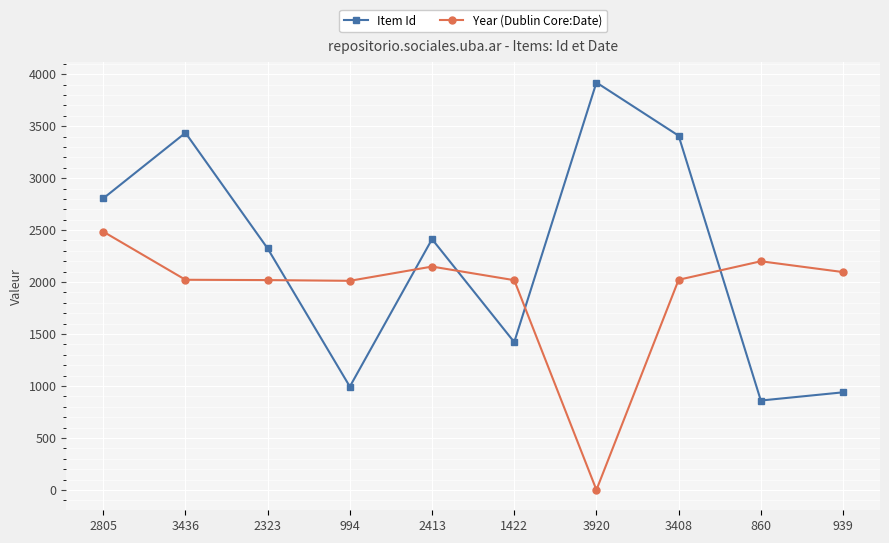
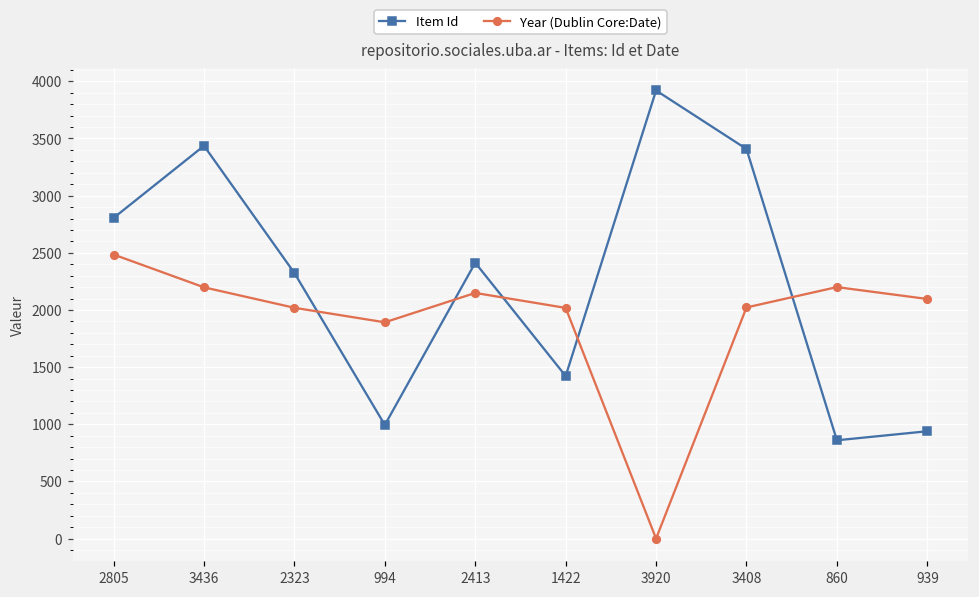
Year (Dublin Core:Date), 3436: 2020 -> 2200
Year (Dublin Core:Date), 994: 2010 -> 1890
